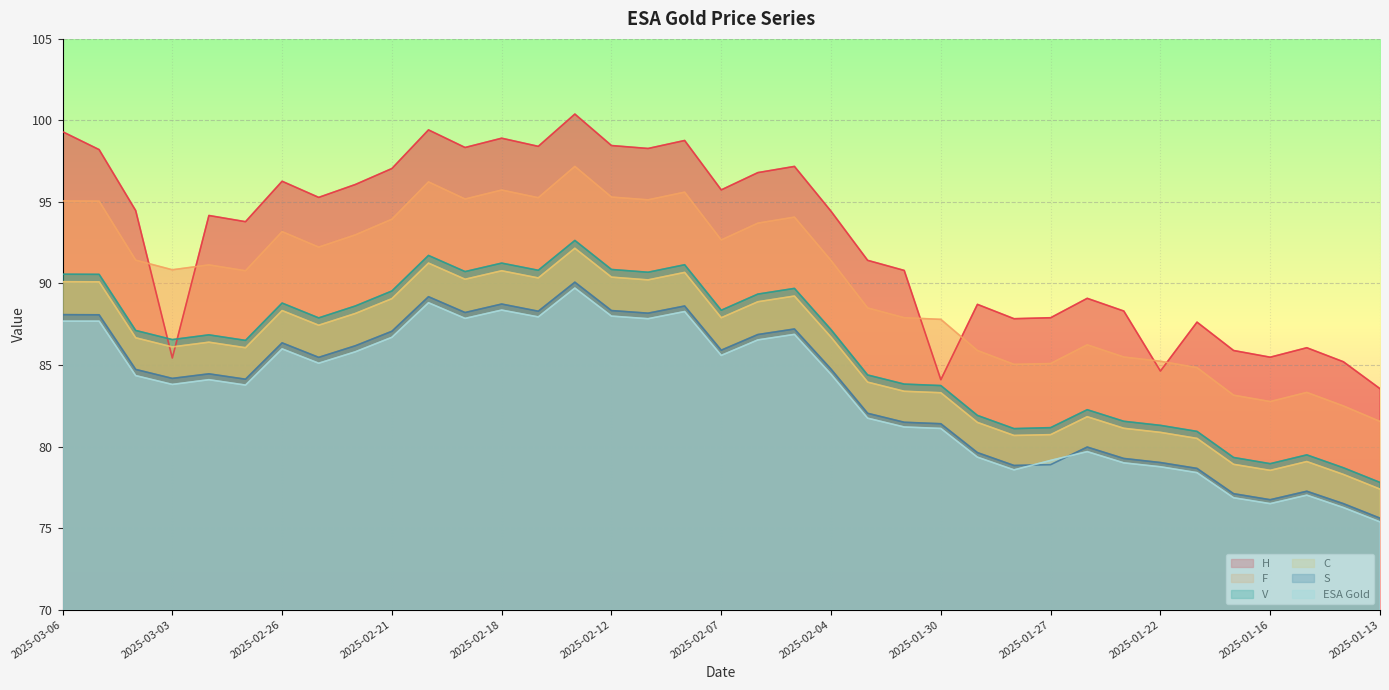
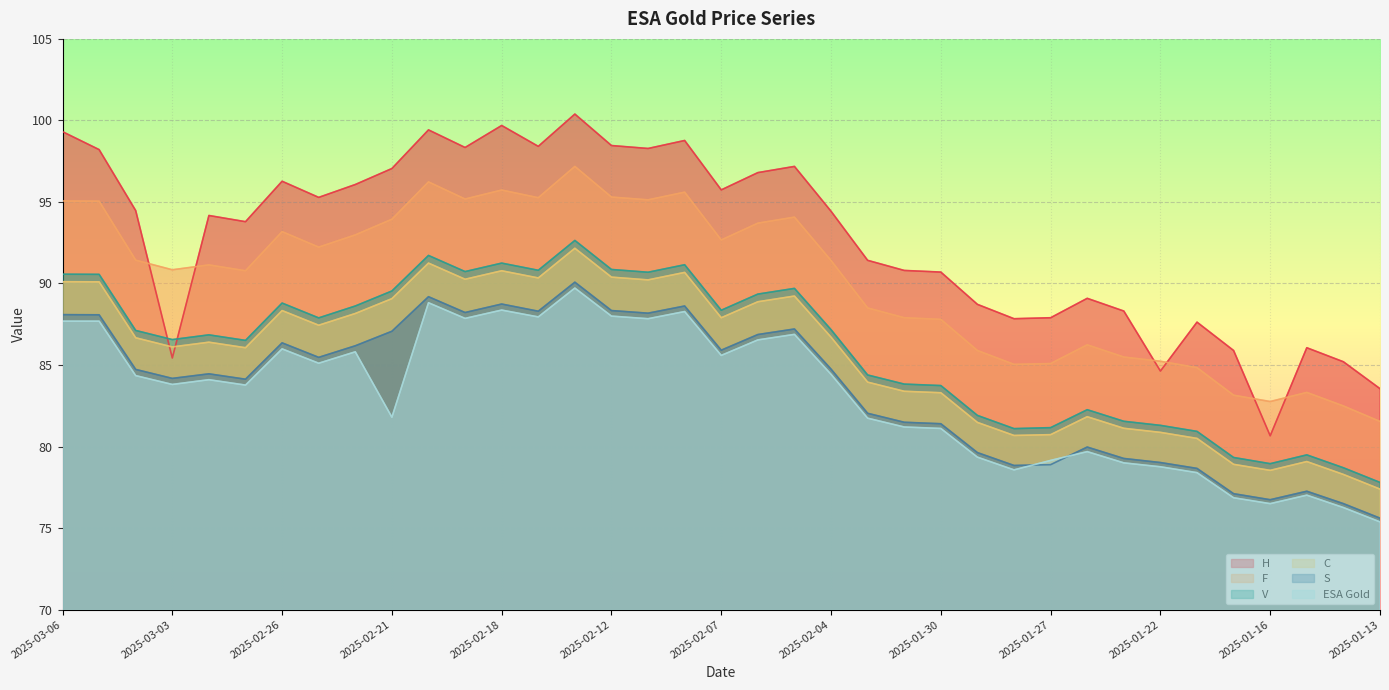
ESA Gold, 2025-02-21: 86.7 -> 81.8
H, 2025-02-18: 98.9 -> 99.7
H, 2025-01-30: 84.1 -> 90.7
H, 2025-01-16: 85.5 -> 80.7
